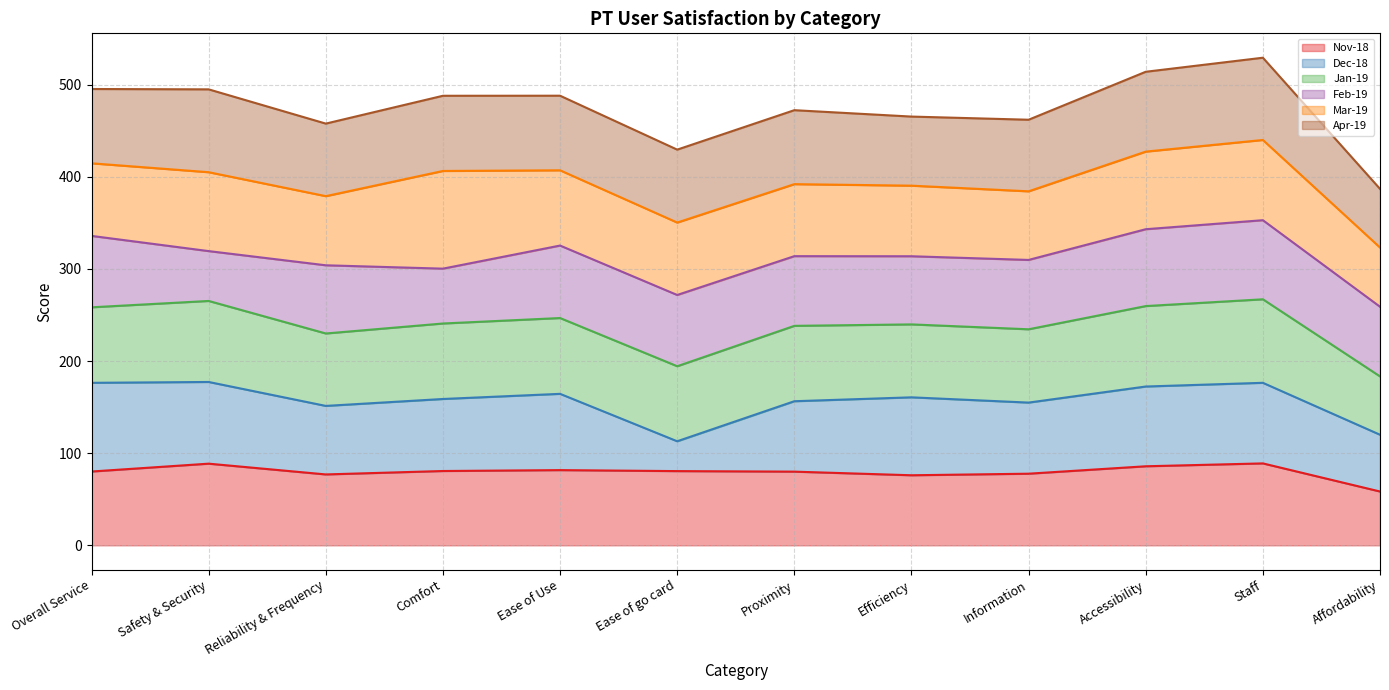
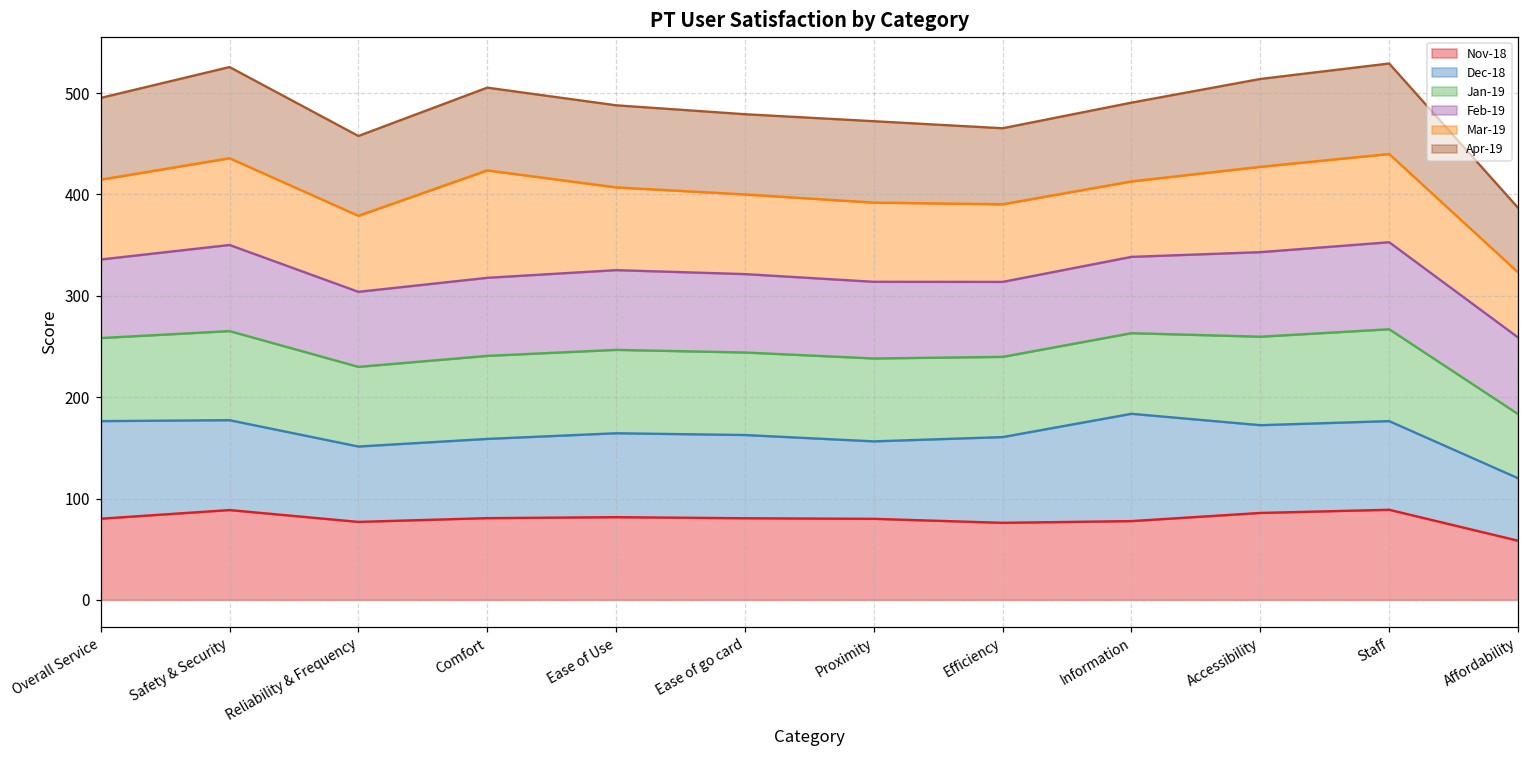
Feb-19, Safety & Security: 50 -> 80
Feb-19, Comfort: 60 -> 80
Dec-18, Ease of go card: 30 -> 80
Dec-18, Information: 80 -> 110
